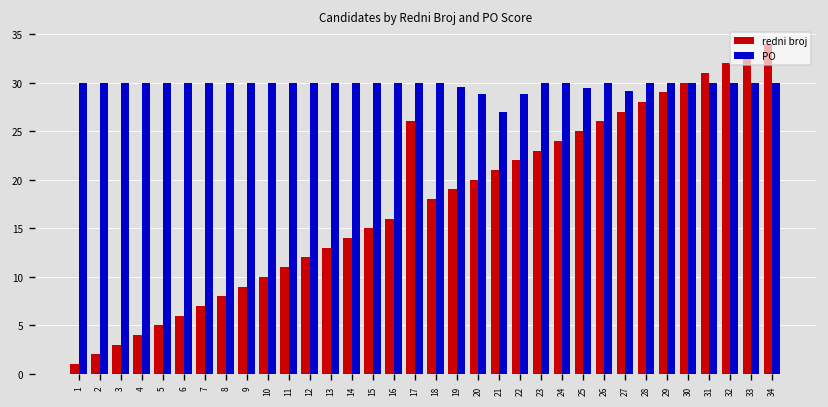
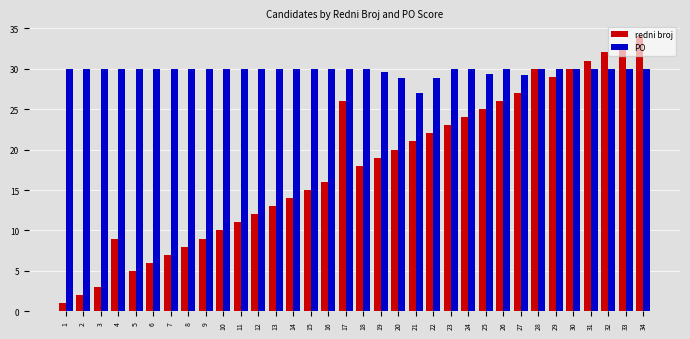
redni broj, 4: 4 -> 9
redni broj, 28: 28 -> 30
